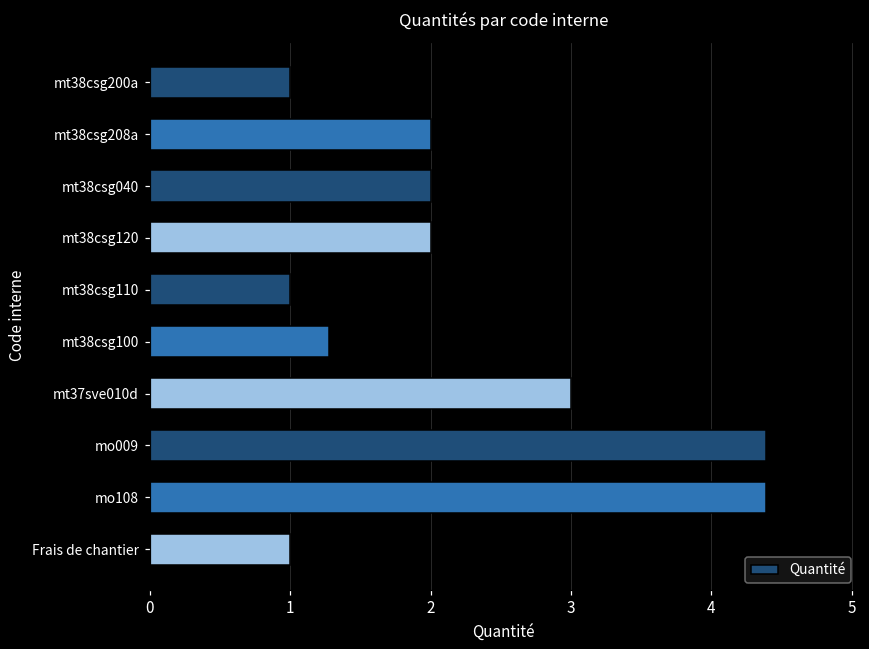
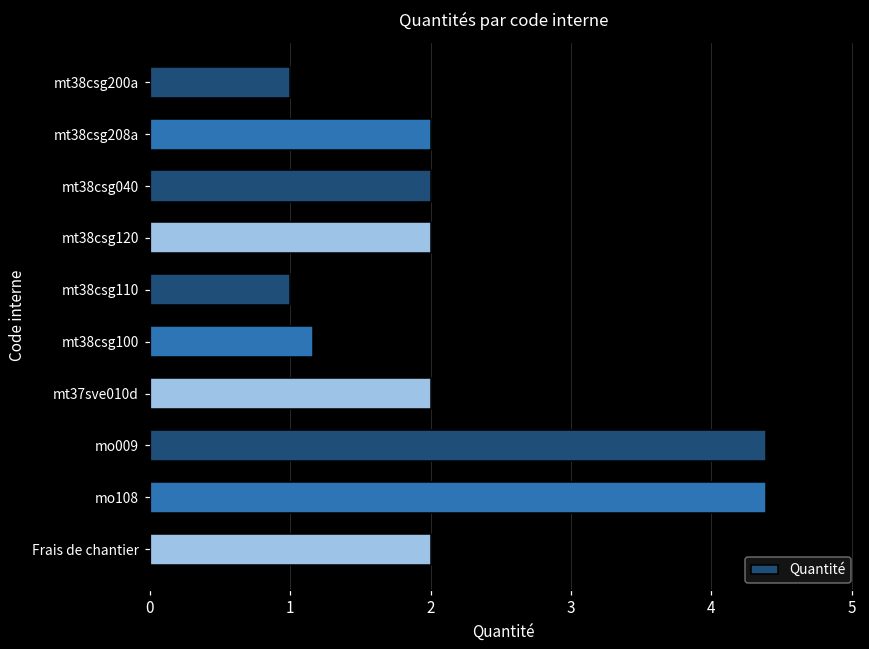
mt38csg100: 1.28 -> 1.16
mt37sve010d: 3 -> 2
Frais de chantier: 1 -> 2
